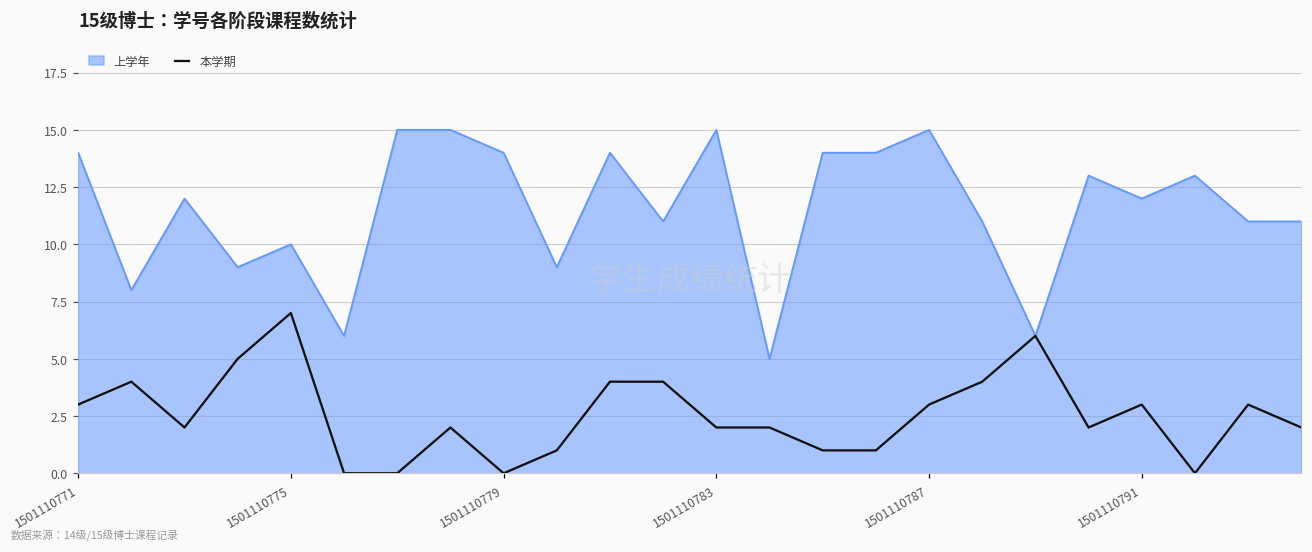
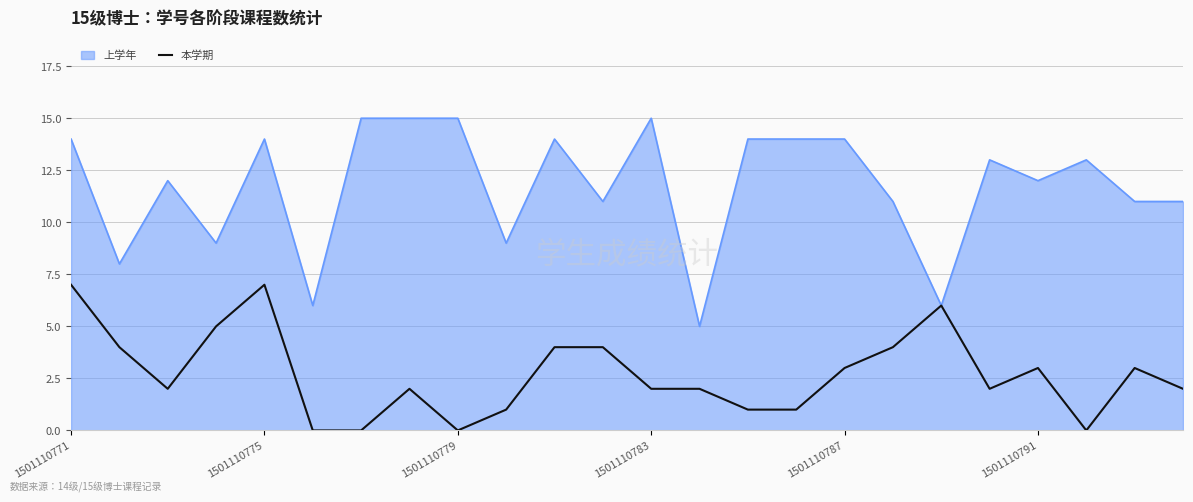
本学期, 1501110771: 3 -> 7
上学年, 1501110775: 10 -> 14
上学年, 1501110779: 14 -> 15
上学年, 1501110787: 15 -> 14
